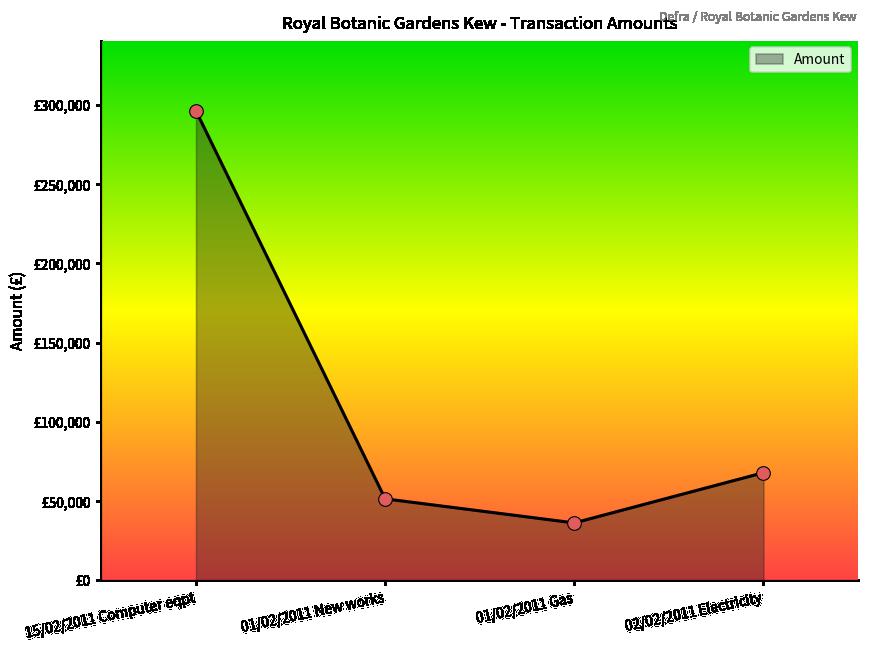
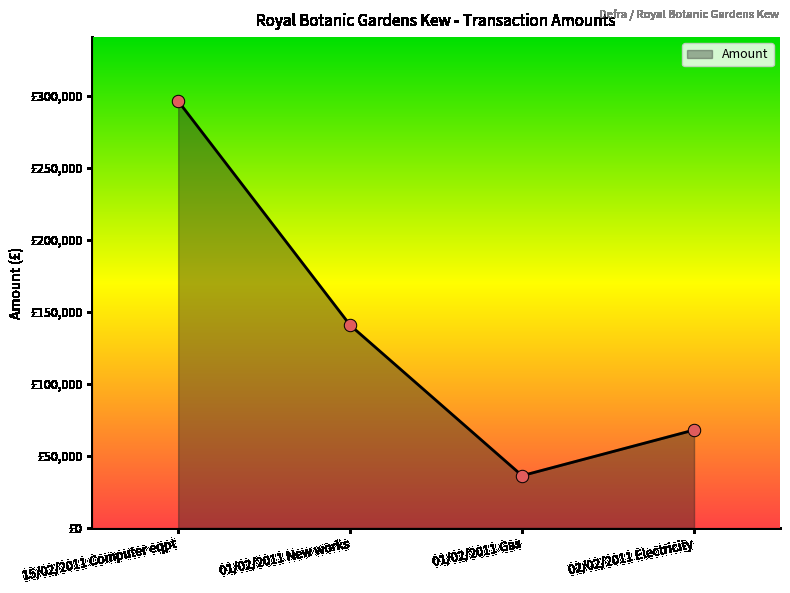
01/02/2011 New works: £51,000 -> £141,000
